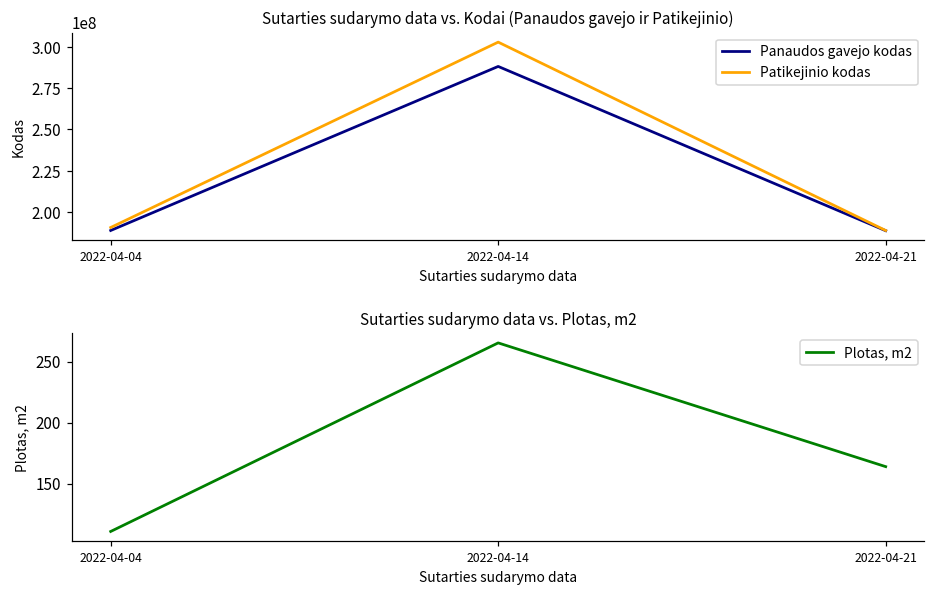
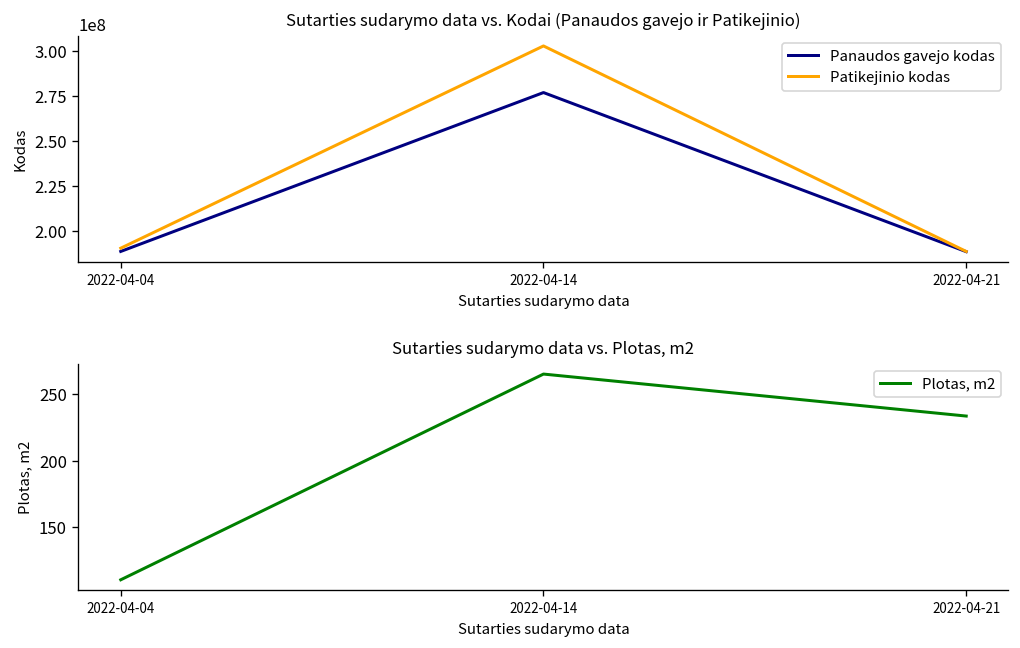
Sutarties sudarymo data vs. Kodai (Panaudos gavejo ir Patikejinio), Panaudos gavejo kodas, 2022-04-14: 288000000 -> 277000000
Sutarties sudarymo data vs. Plotas, m2, 2022-04-21: 164 -> 234
